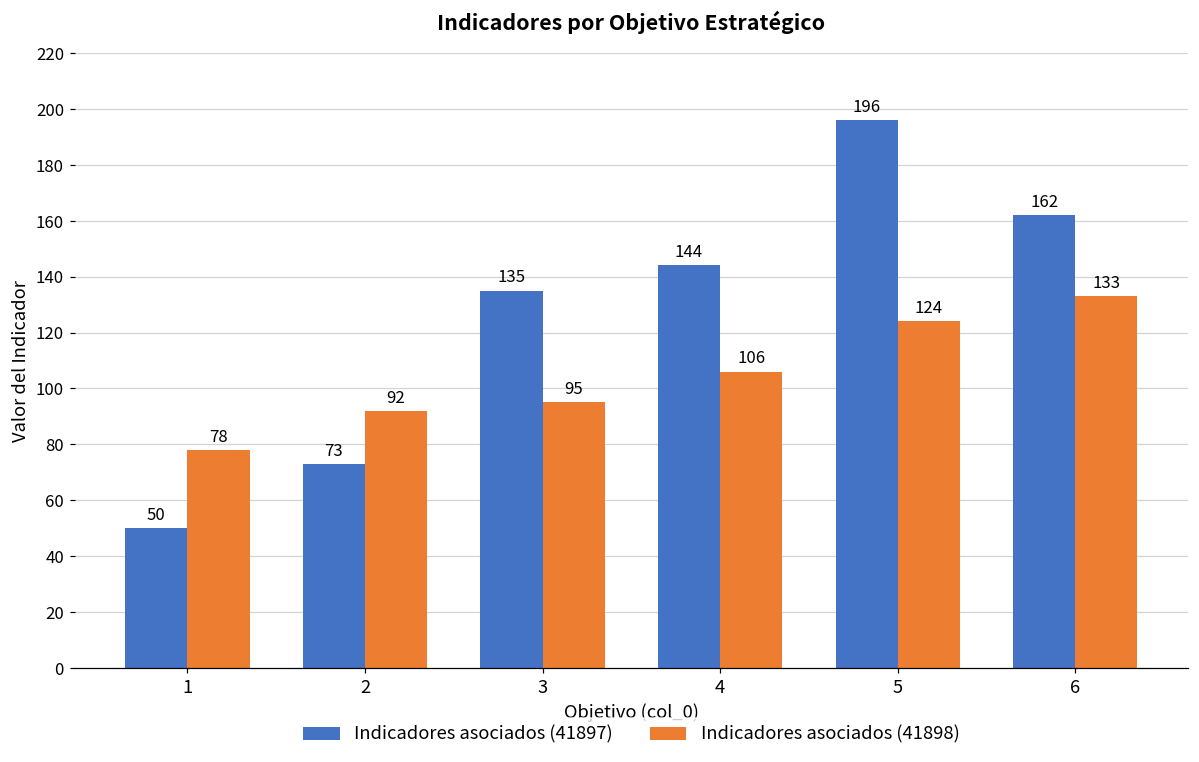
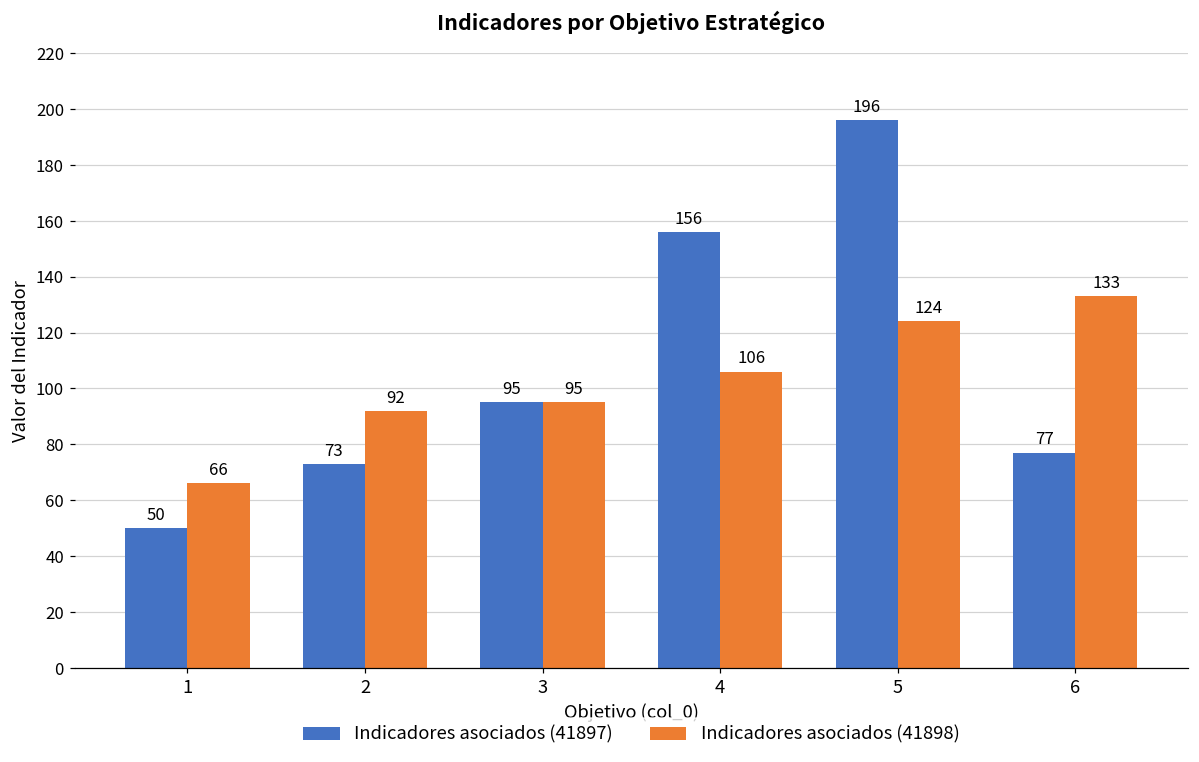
Indicadores asociados (41898), 1: 78 -> 66
Indicadores asociados (41897), 3: 135 -> 95
Indicadores asociados (41897), 4: 144 -> 156
Indicadores asociados (41897), 6: 162 -> 77
